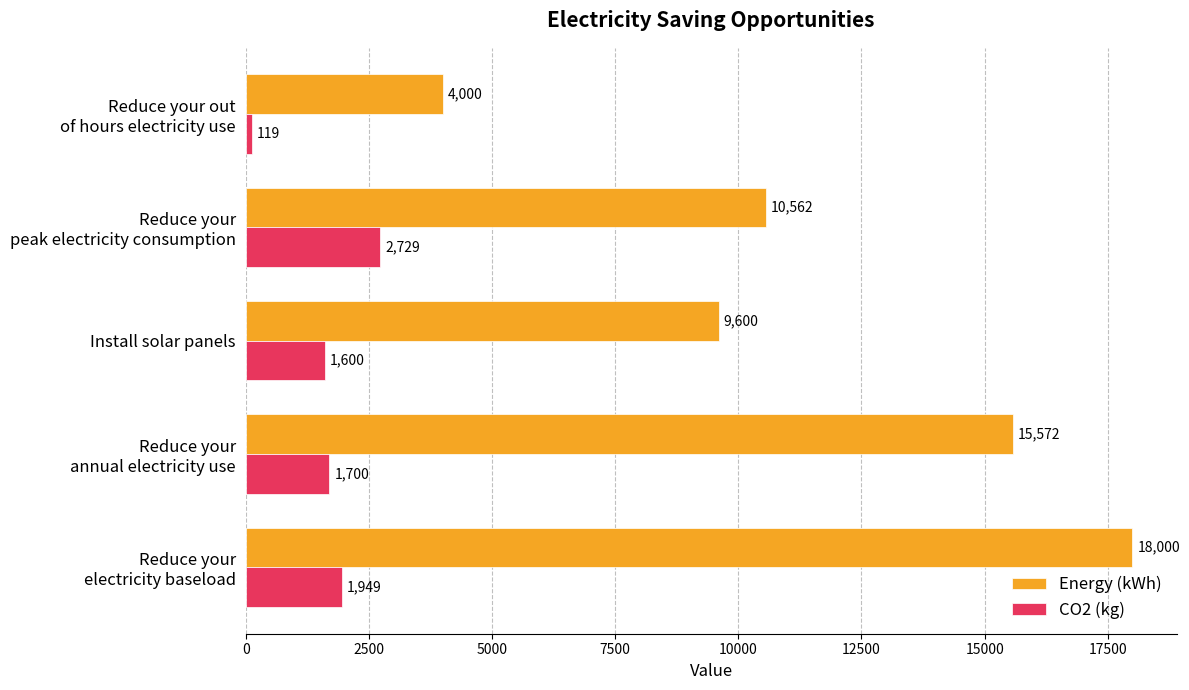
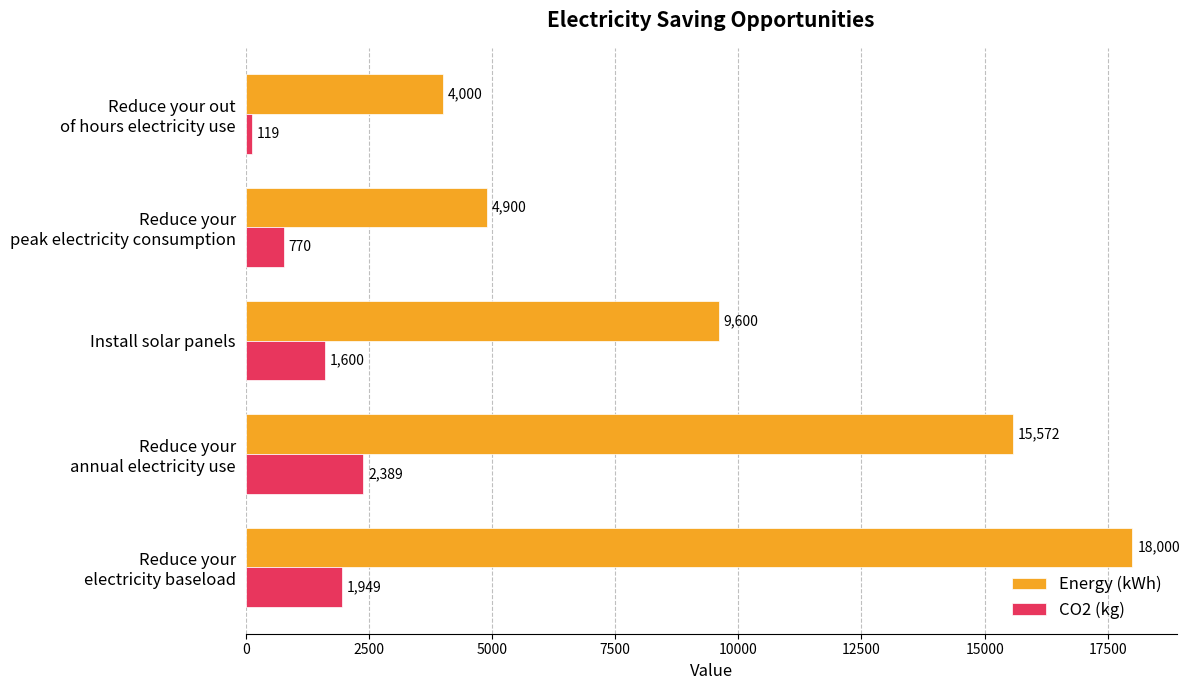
Energy (kWh), Reduce your peak electricity consumption: 10,562 -> 4,900
CO2 (kg), Reduce your peak electricity consumption: 2,729 -> 770
CO2 (kg), Reduce your annual electricity use: 1,700 -> 2,389
